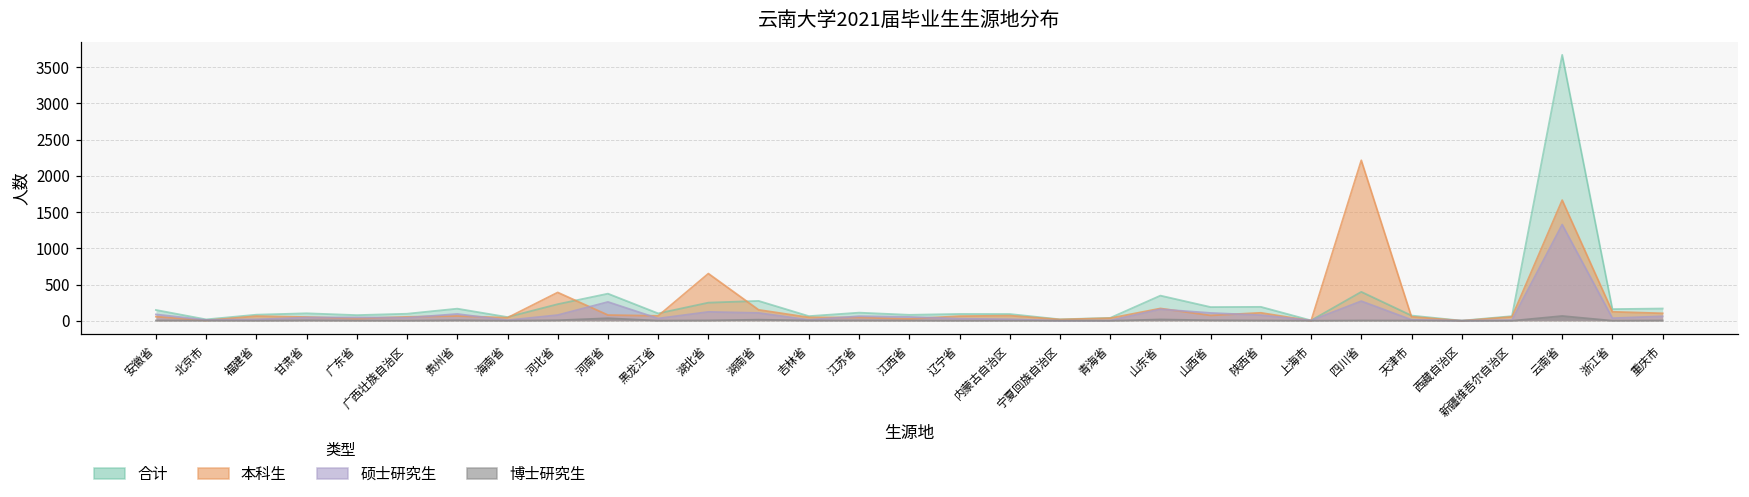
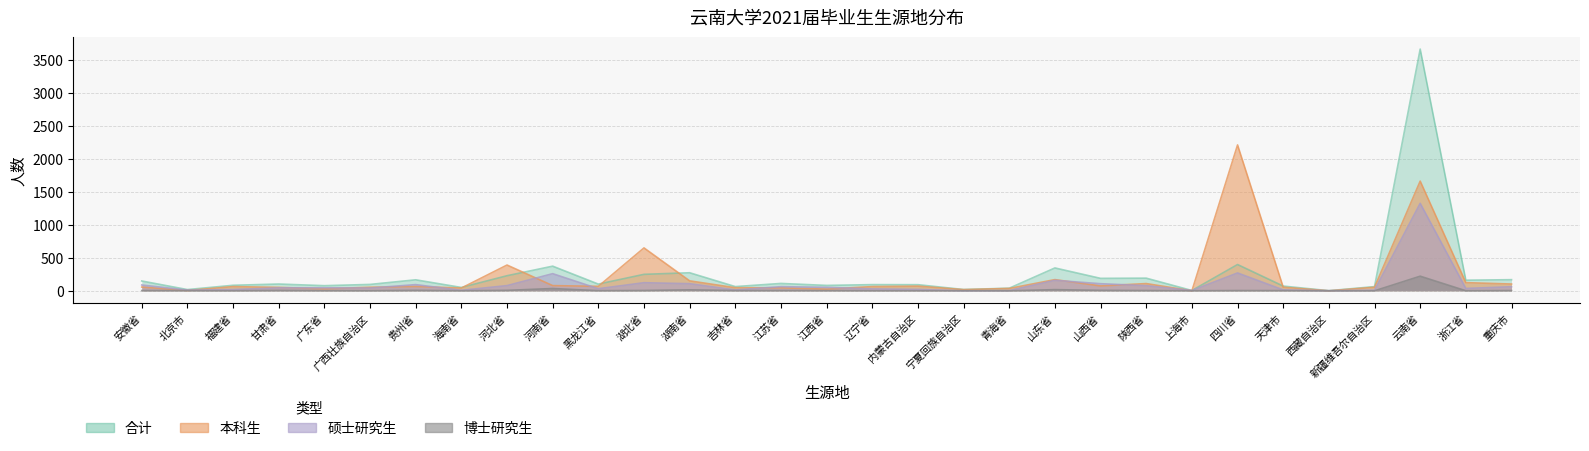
博士研究生, 云南省: 100 -> 200
